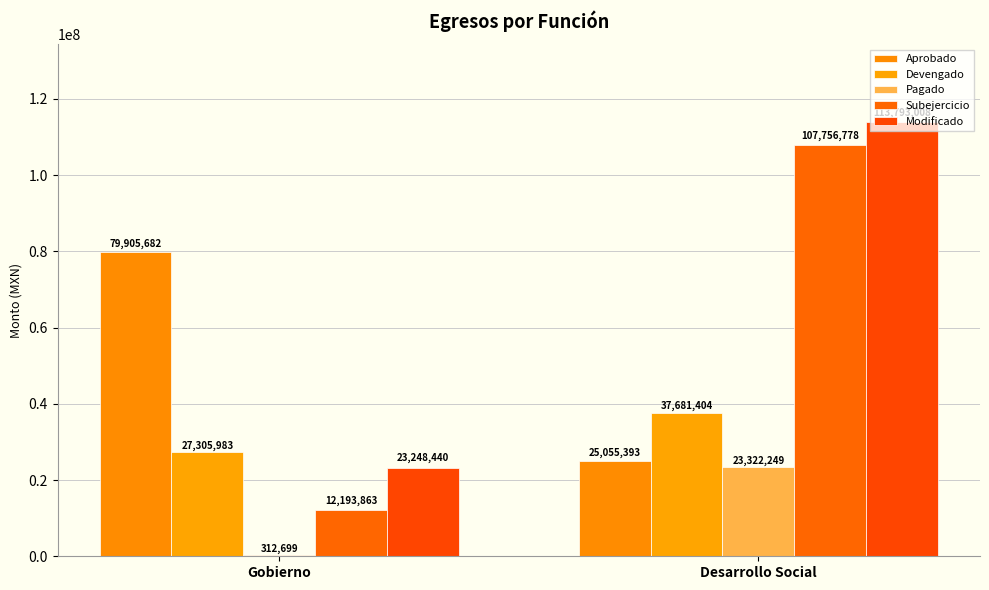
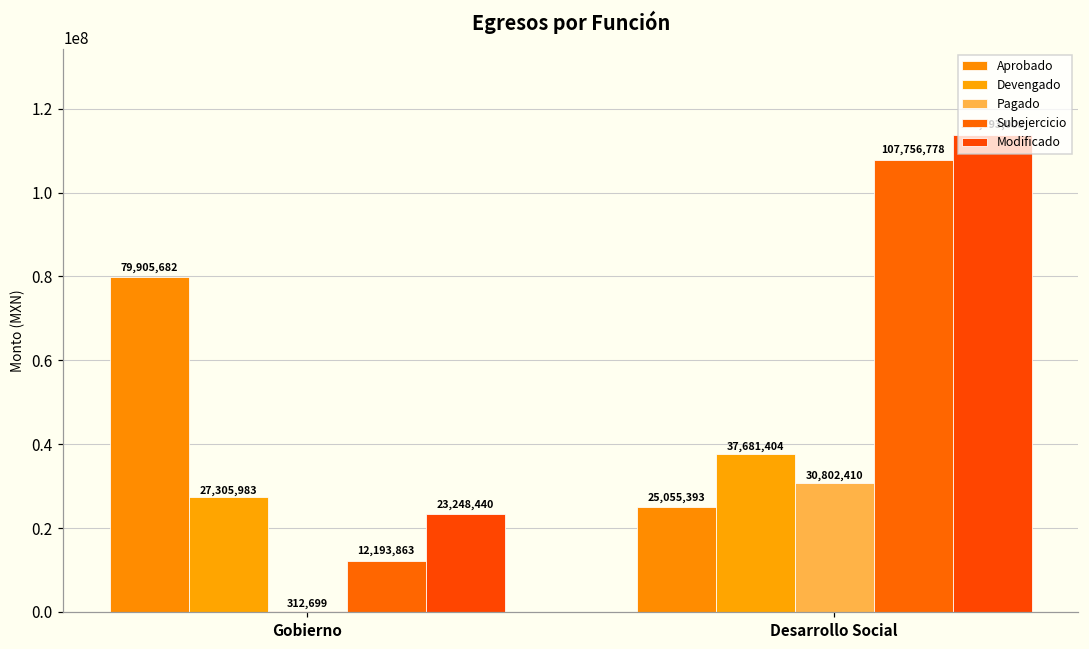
Pagado, Desarrollo Social: 23,322,249 -> 30,802,410
